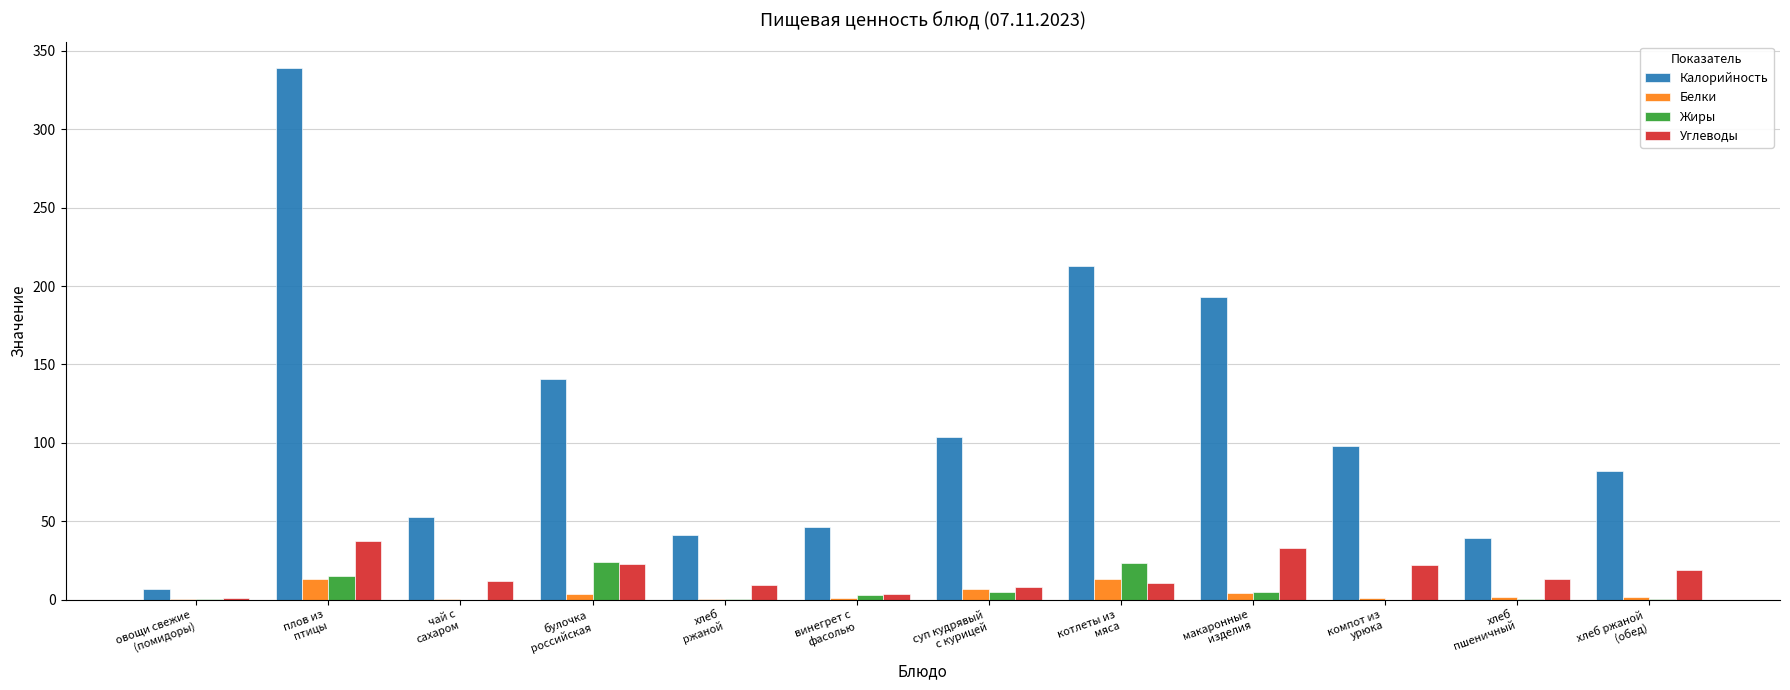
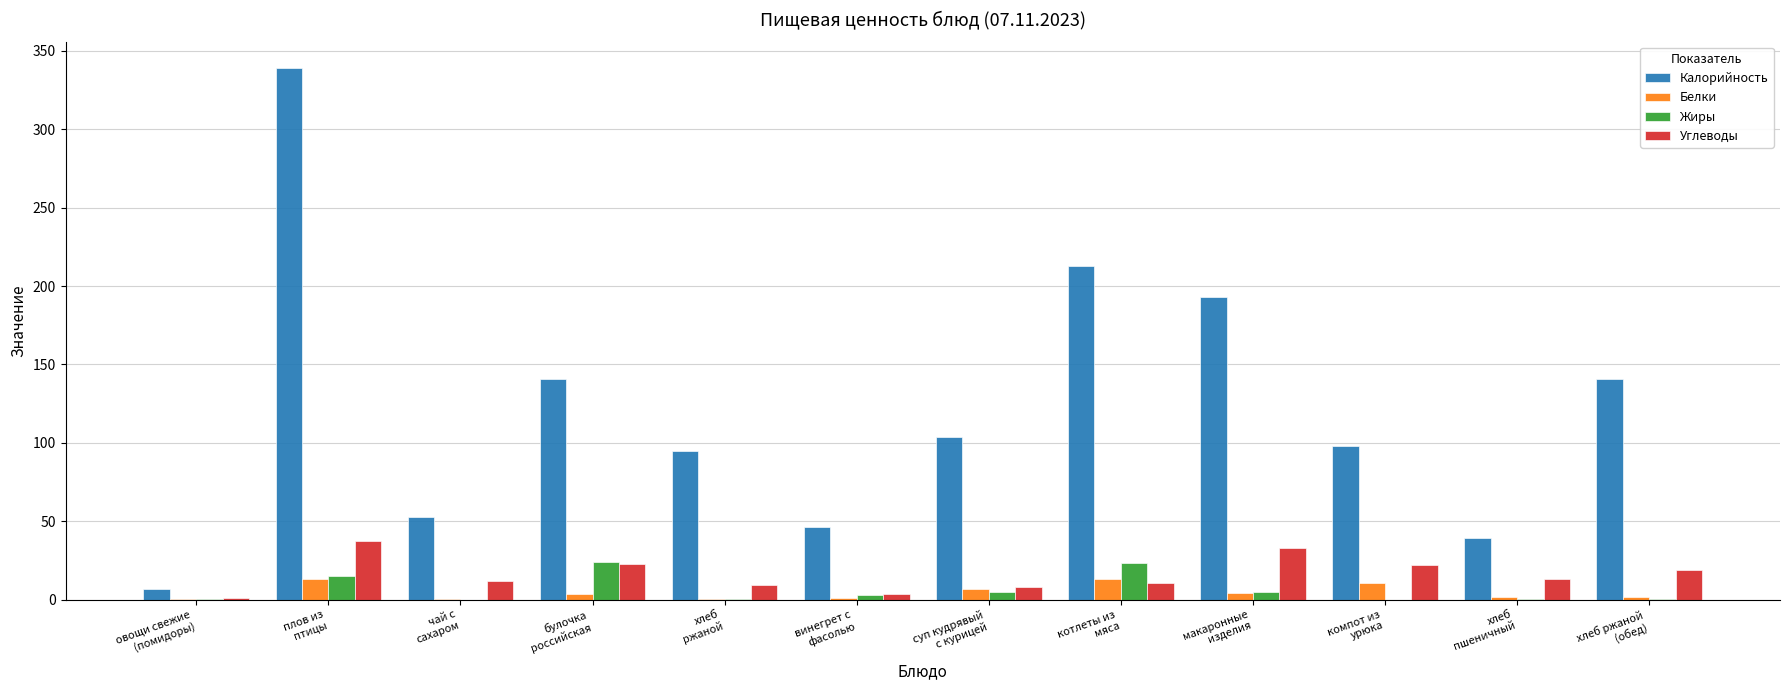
Калорийность, хлеб ржаной: 41 -> 95
Белки, компот из урюка: 1 -> 11
Калорийность, хлеб ржаной (обед): 82 -> 141
